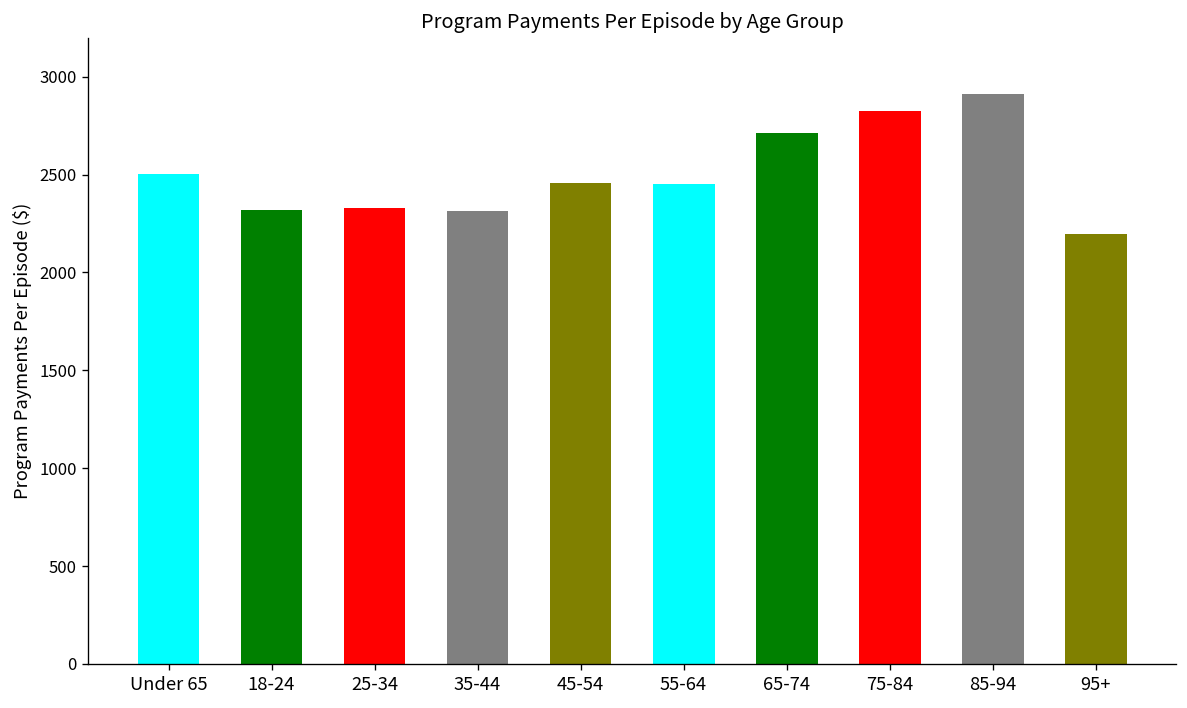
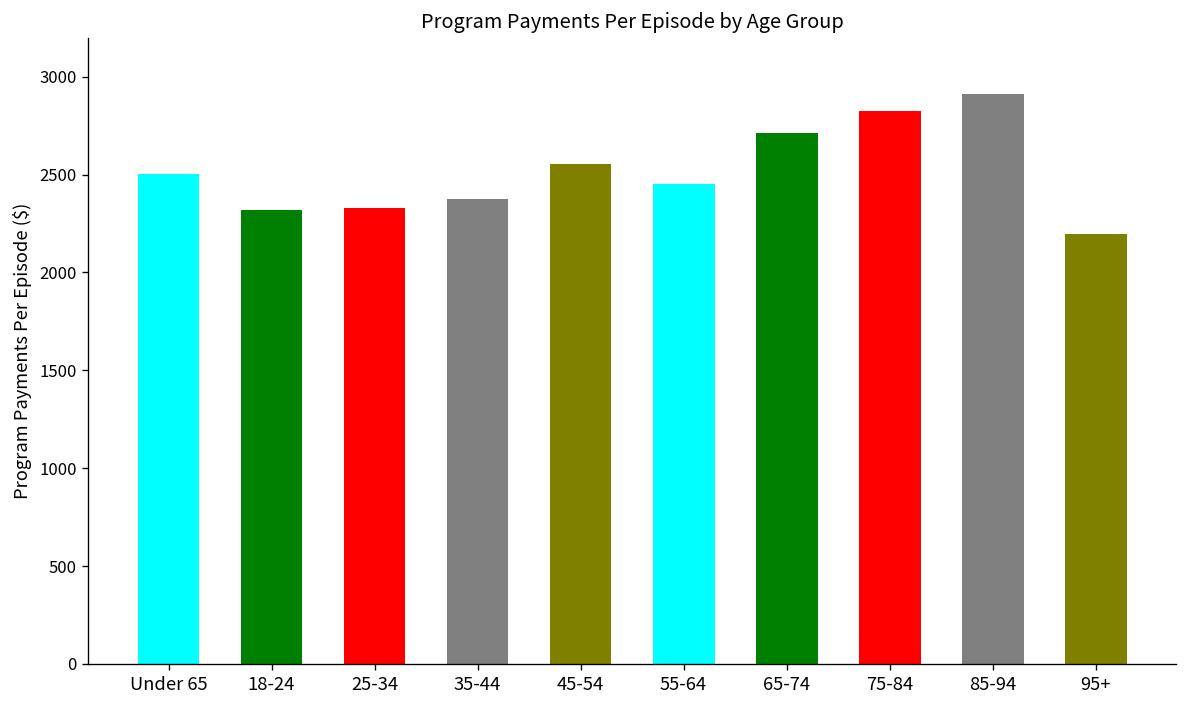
35-44: 2310 -> 2380
45-54: 2460 -> 2550
